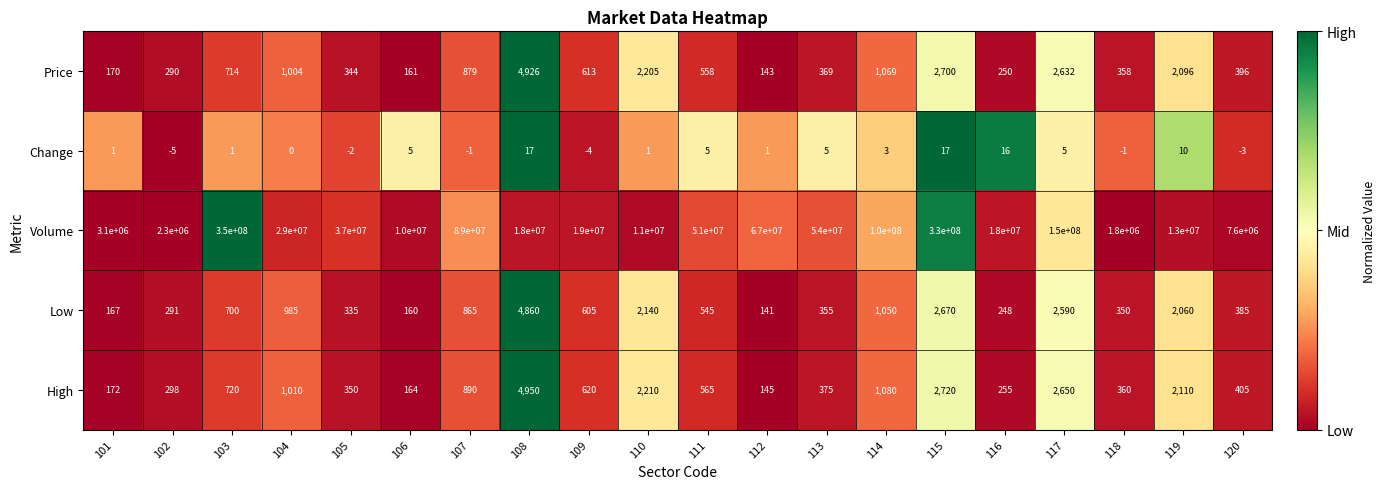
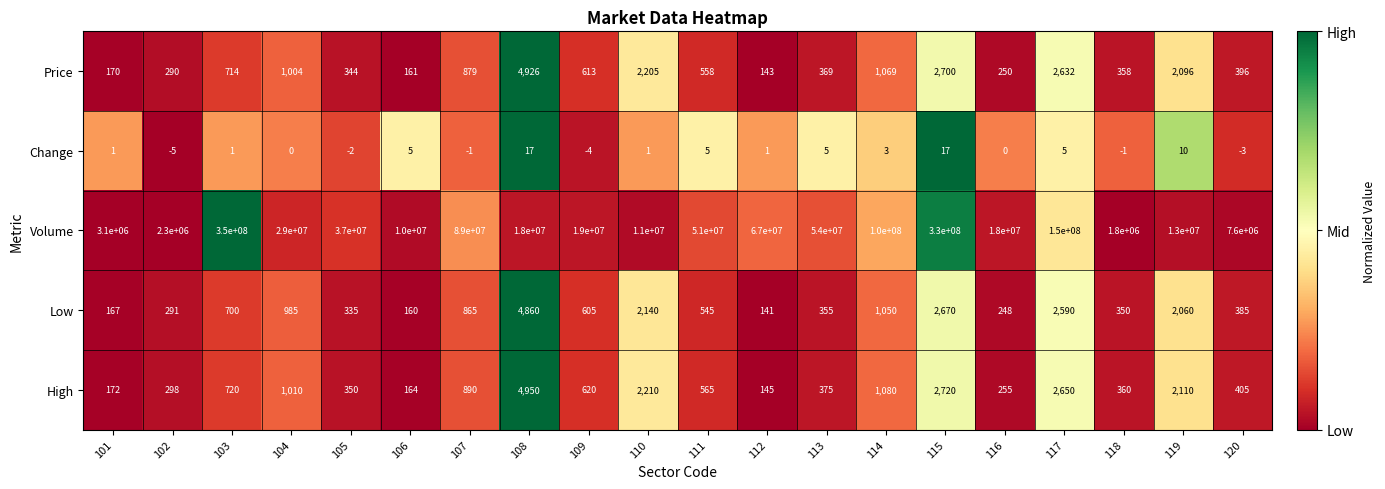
Change, 116: 16 -> 0
